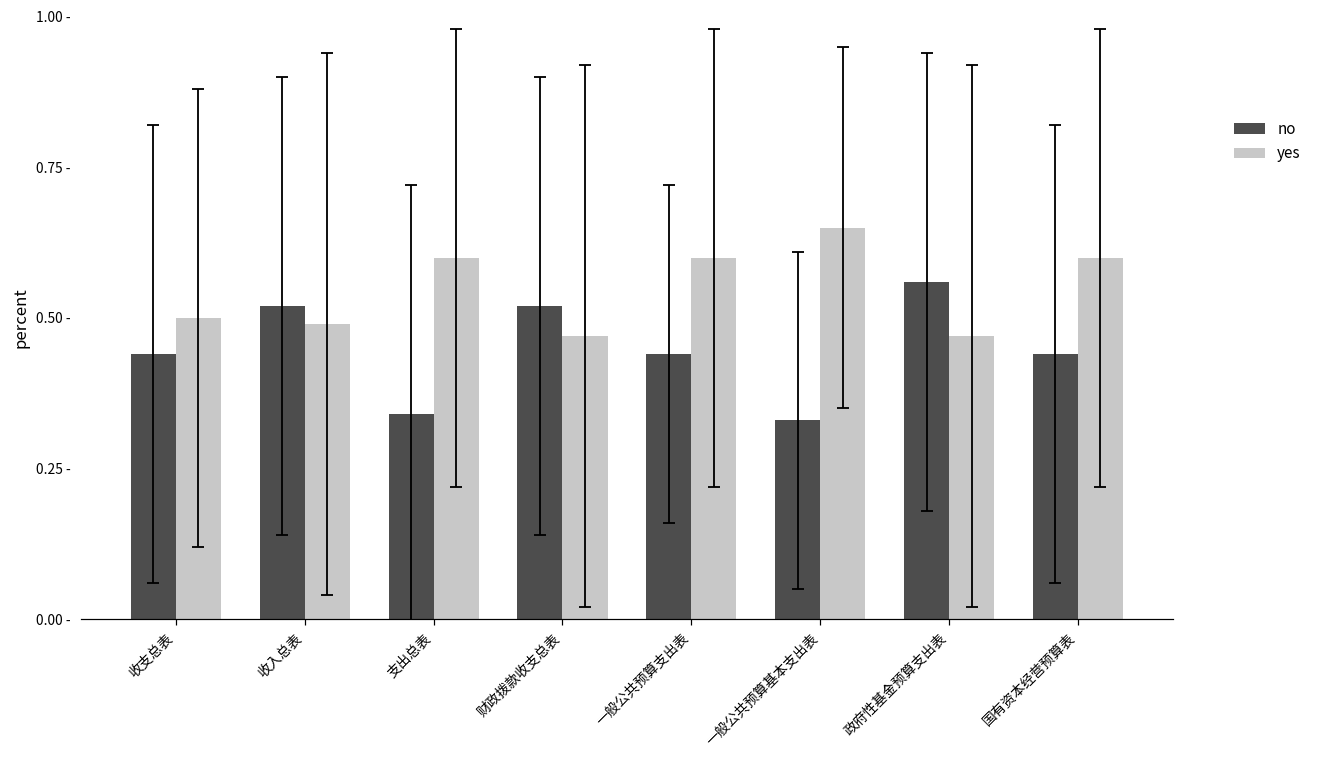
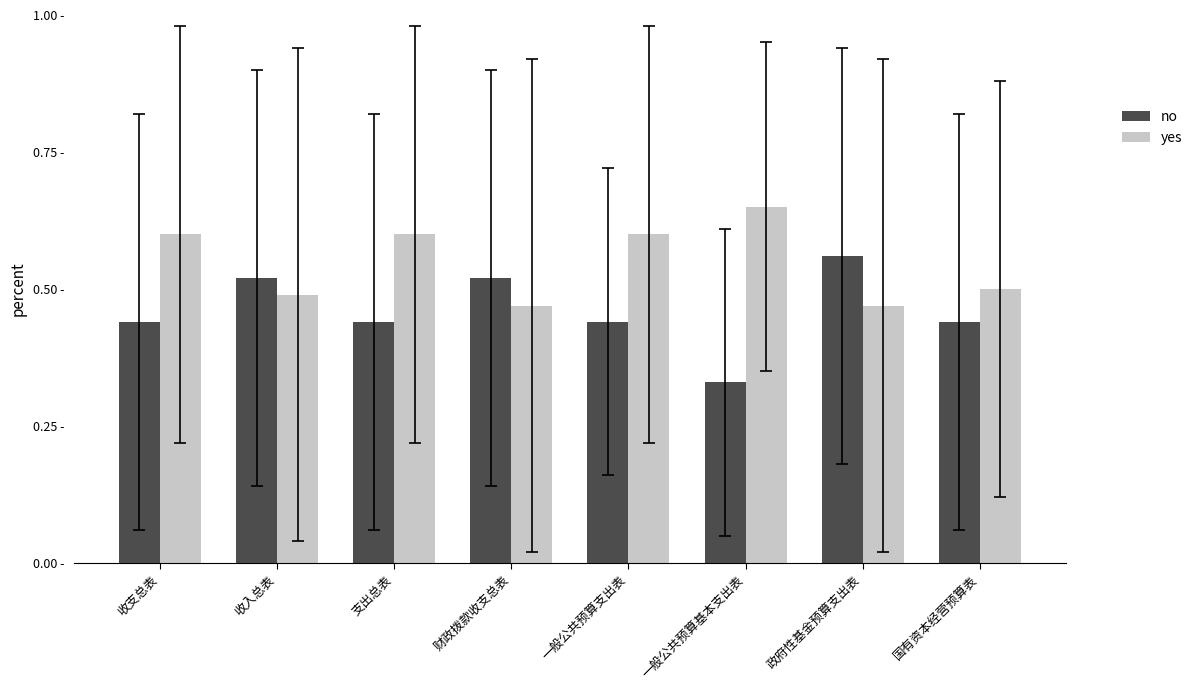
yes, 收支总表: 0.5 - -> 0.6 -
no, 支出总表: 0.34 - -> 0.44 -
yes, 国有资本经营预算表: 0.6 - -> 0.5 -
